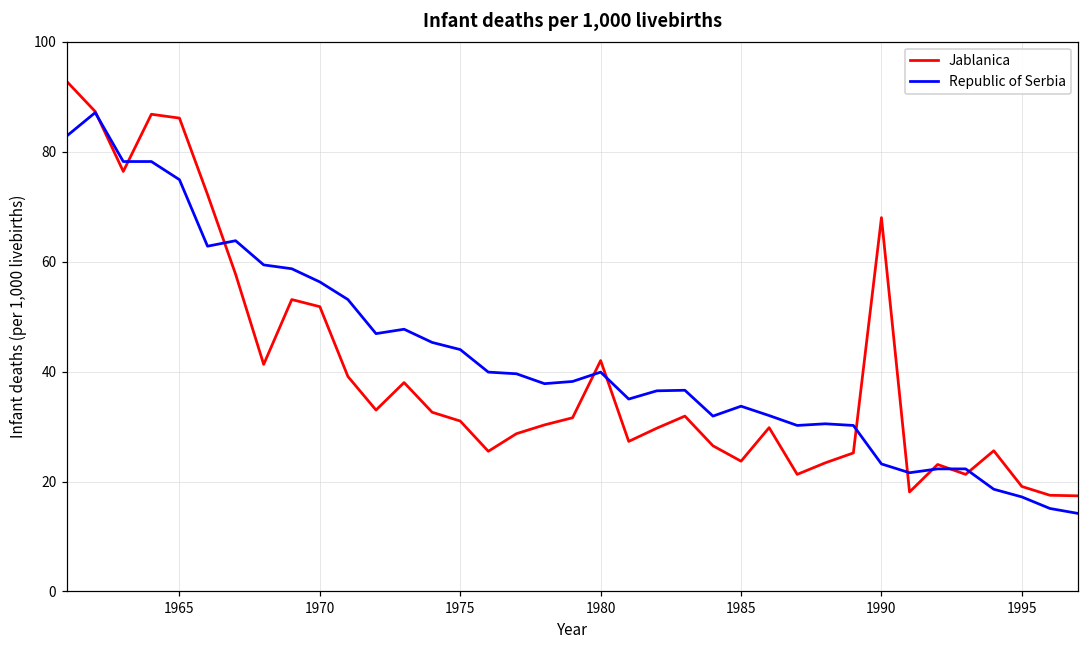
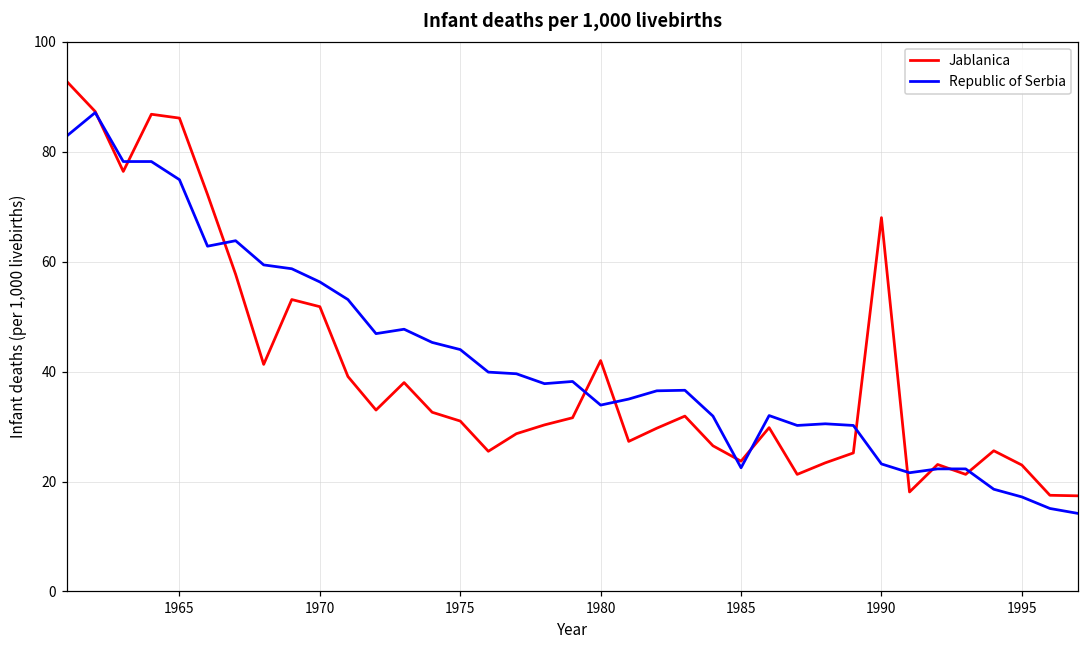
Republic of Serbia, 1980: 40 -> 34
Republic of Serbia, 1985: 34 -> 23
Jablanica, 1995: 19 -> 23
